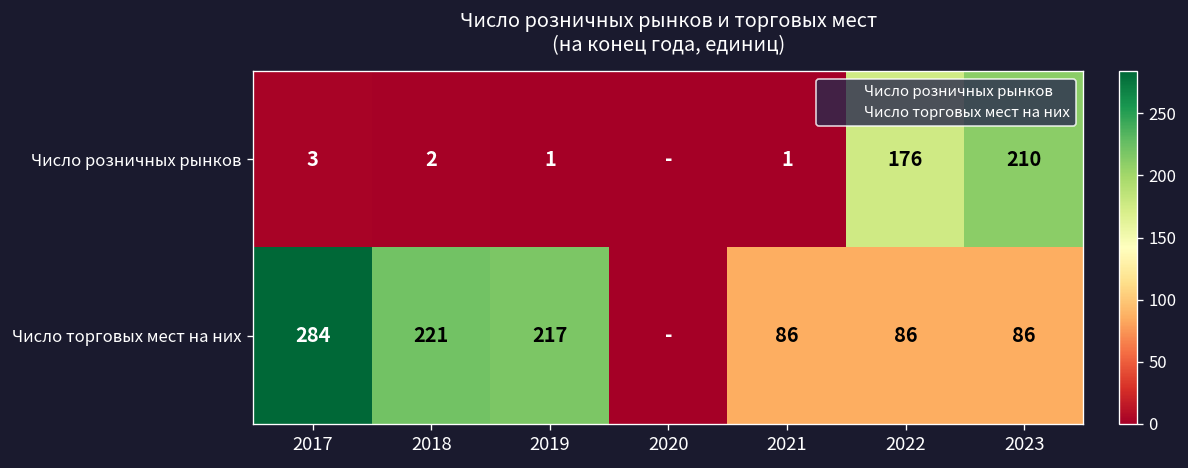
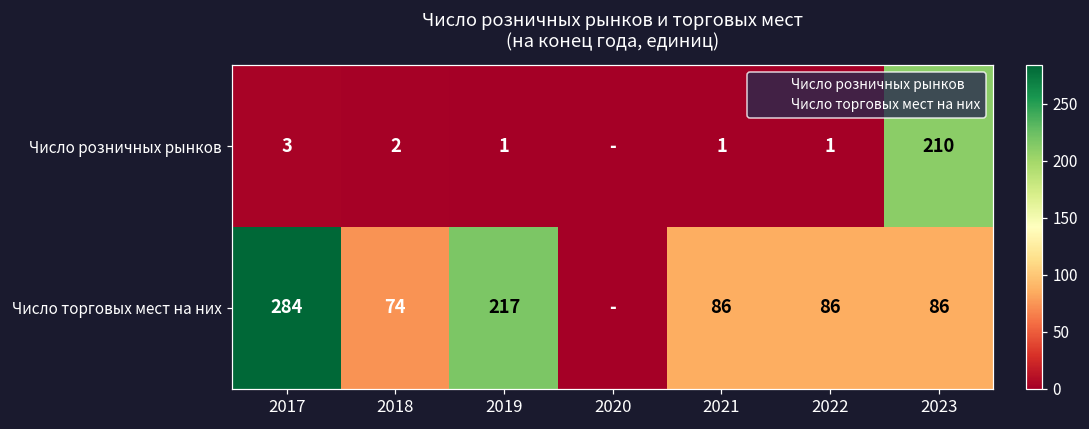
Число розничных рынков, 2022: 176 -> 1
Число торговых мест на них, 2018: 221 -> 74
